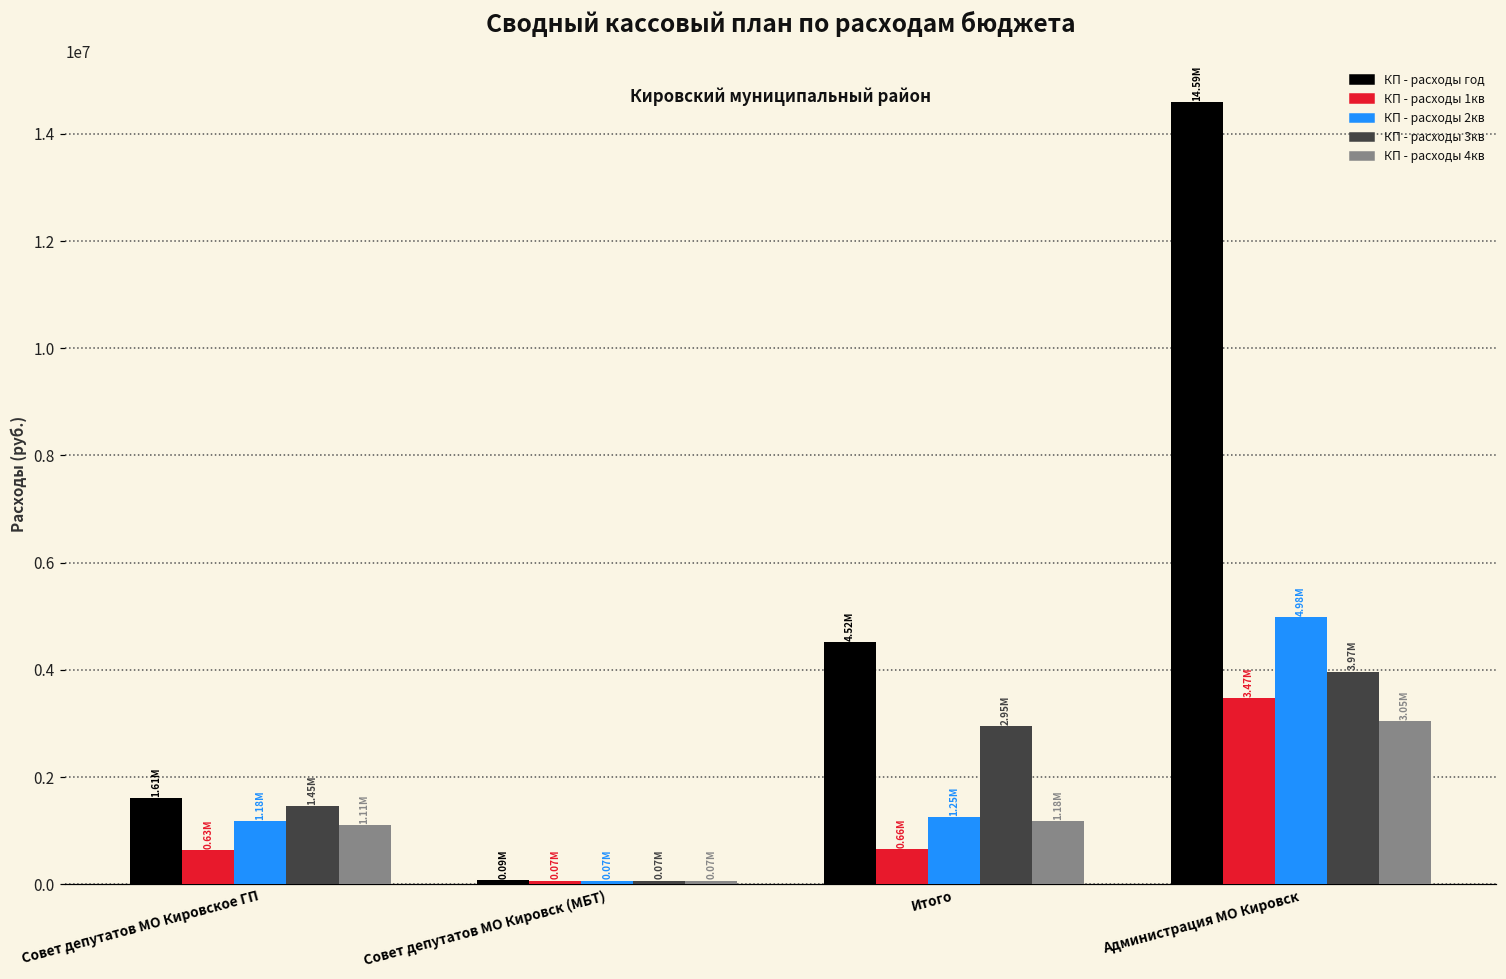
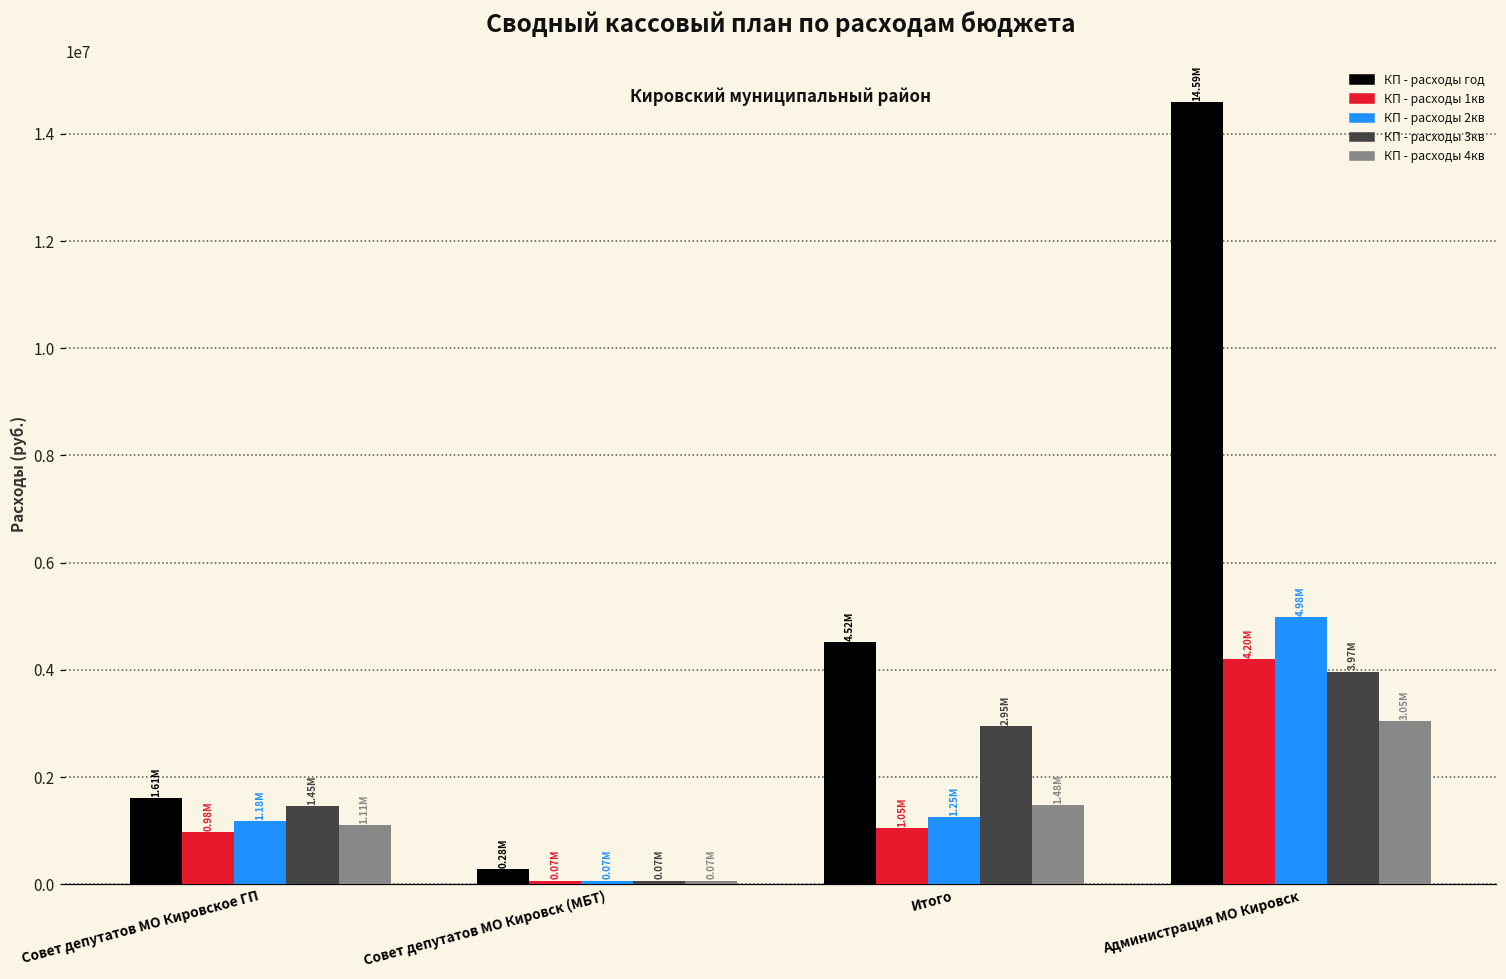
КП - расходы 1кв, Совет депутатов МО Кировское ГП: 0.63M -> 0.98M
КП - расходы год, Совет депутатов МО Кировск (МБТ): 0.09M -> 0.28M
КП - расходы 1кв, Итого: 0.66M -> 1.05M
КП - расходы 4кв, Итого: 1.18M -> 1.48M
КП - расходы 1кв, Администрация МО Кировск: 3.47M -> 4.20M
